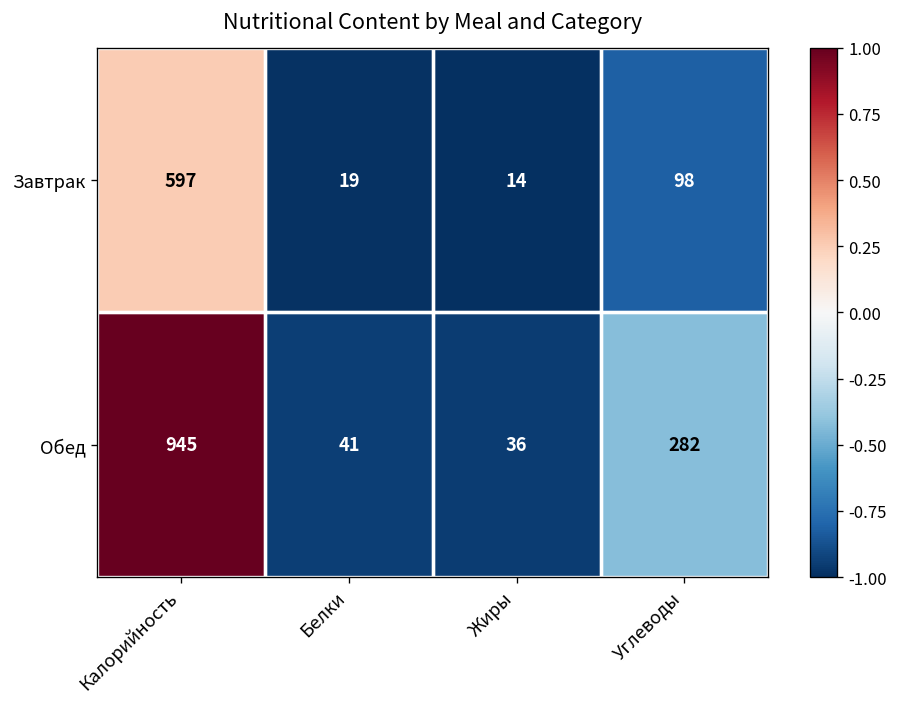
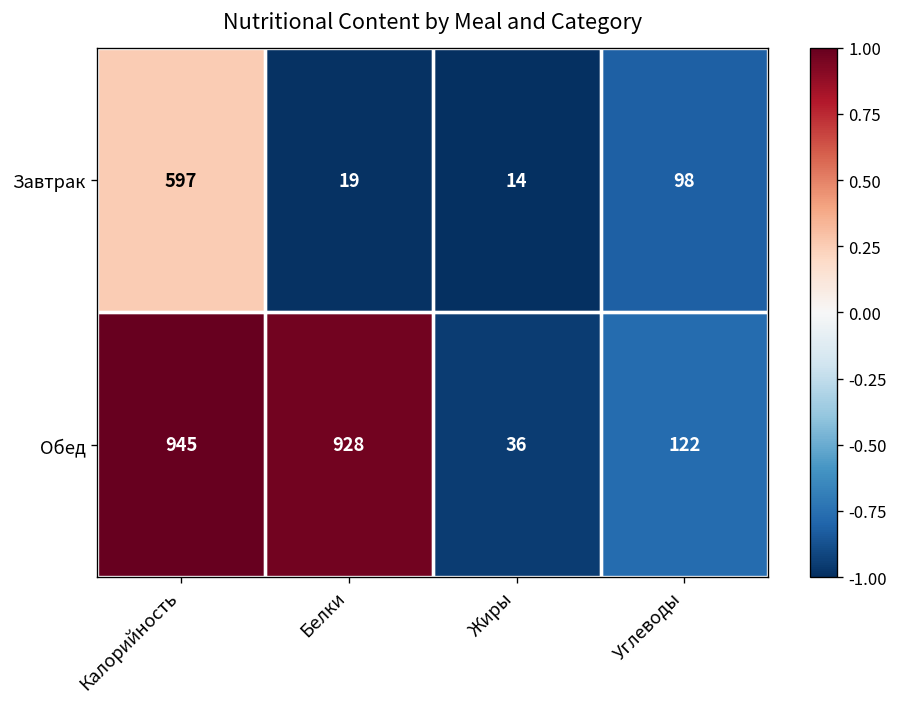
Обед, Белки: 41 -> 928
Обед, Углеводы: 282 -> 122
